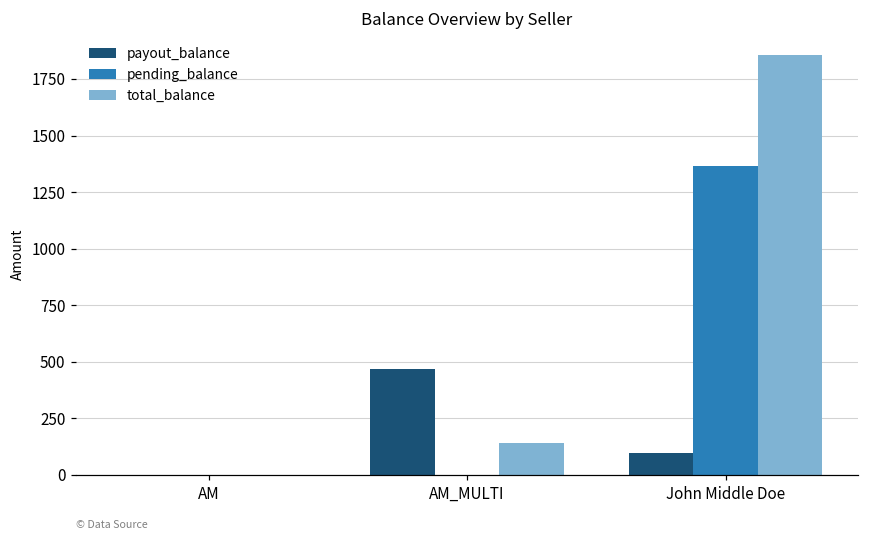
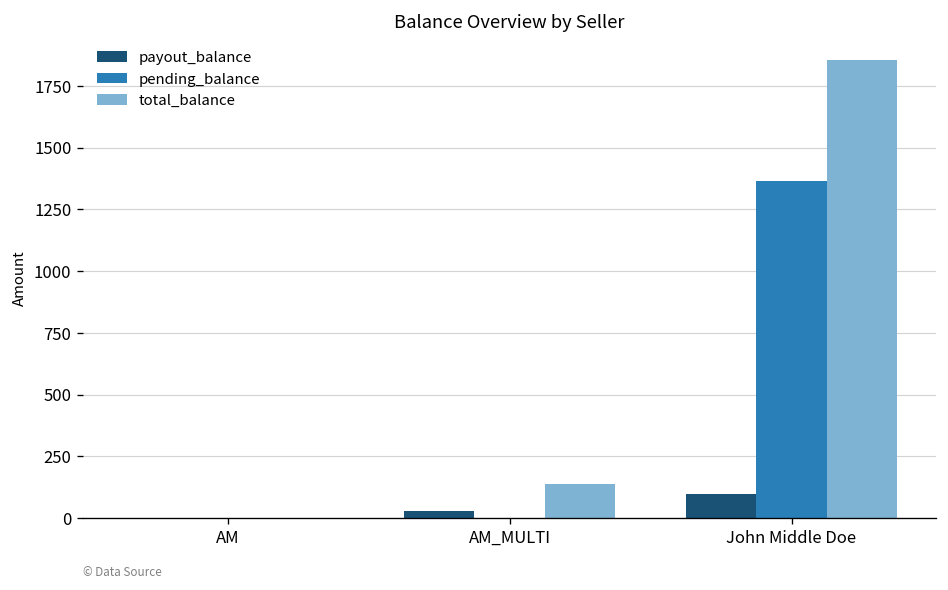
payout_balance, AM_MULTI: 470 -> 30
